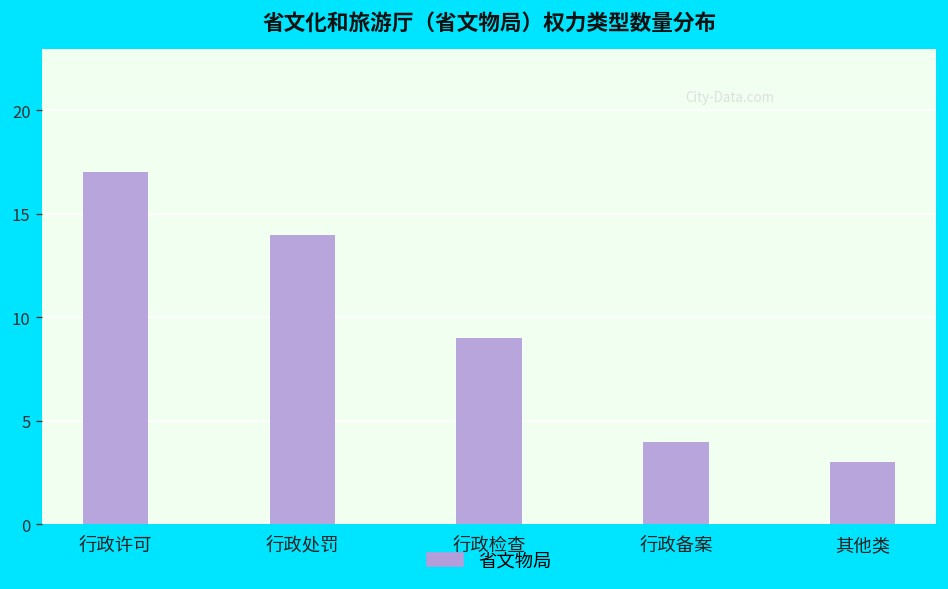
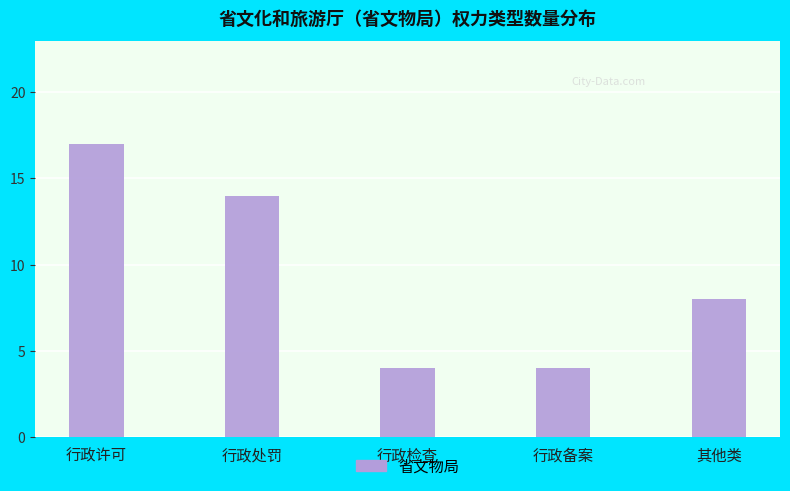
行政检查: 9 -> 4
其他类: 3 -> 8
